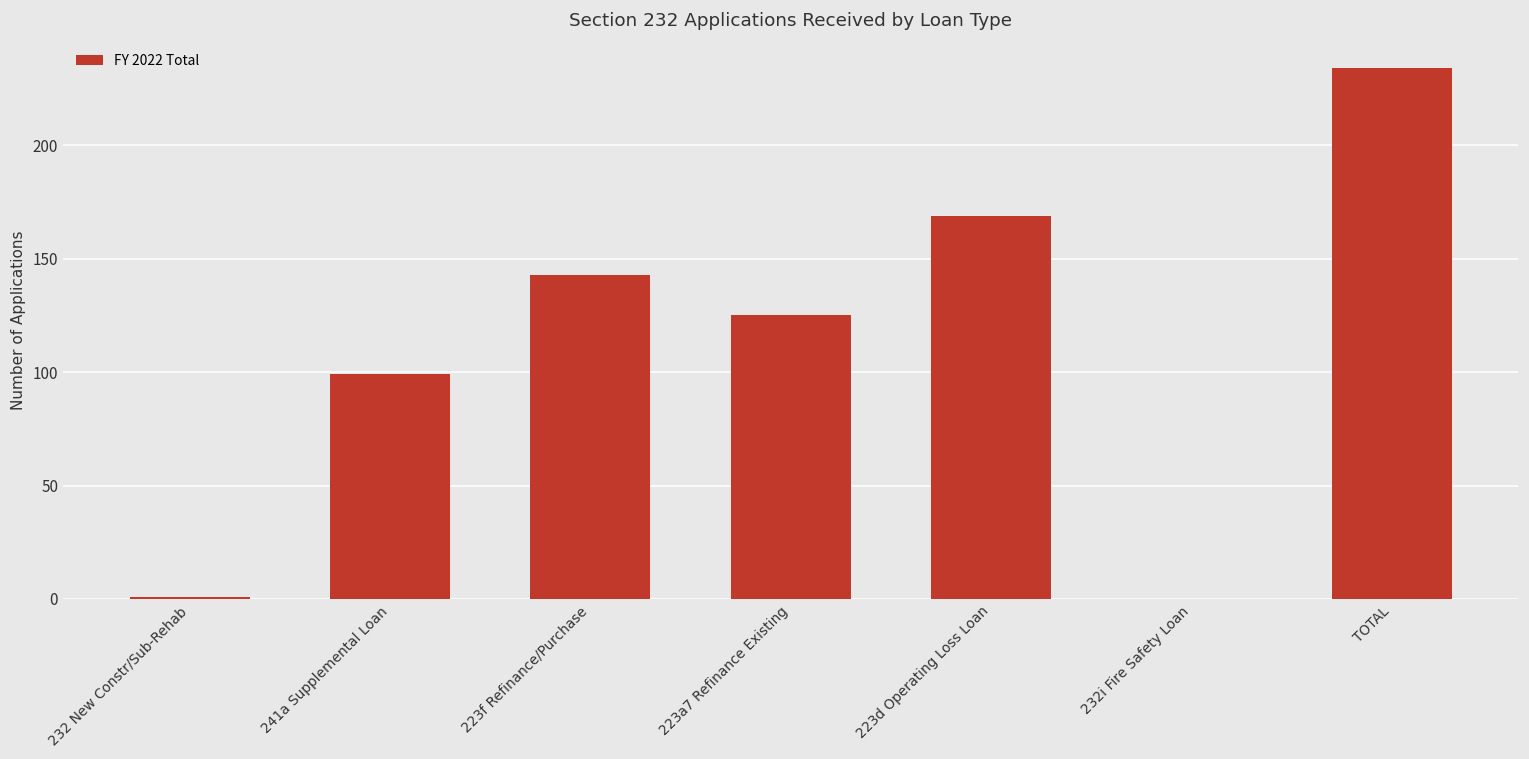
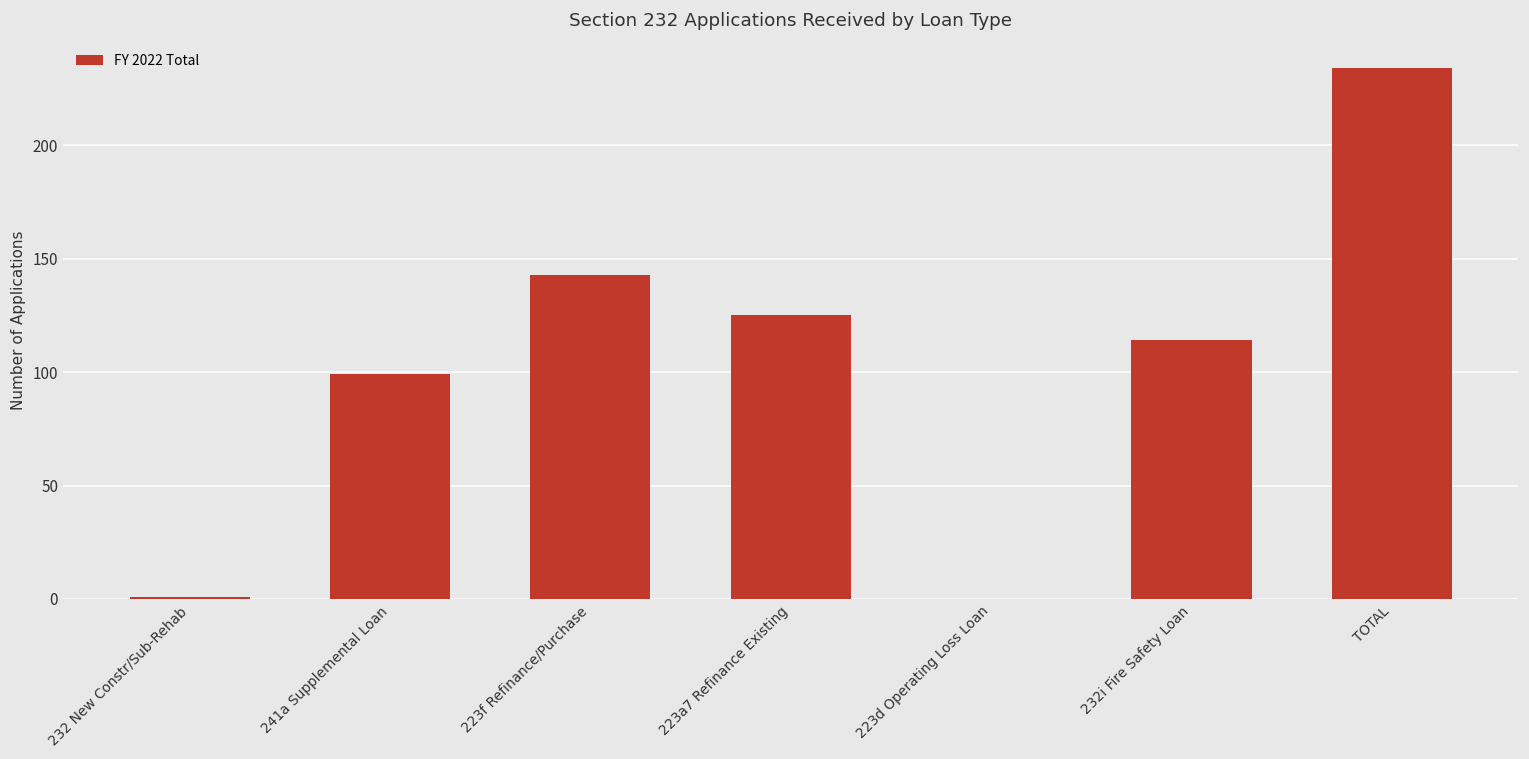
223d Operating Loss Loan: 169 -> 0
232i Fire Safety Loan: 0 -> 114
